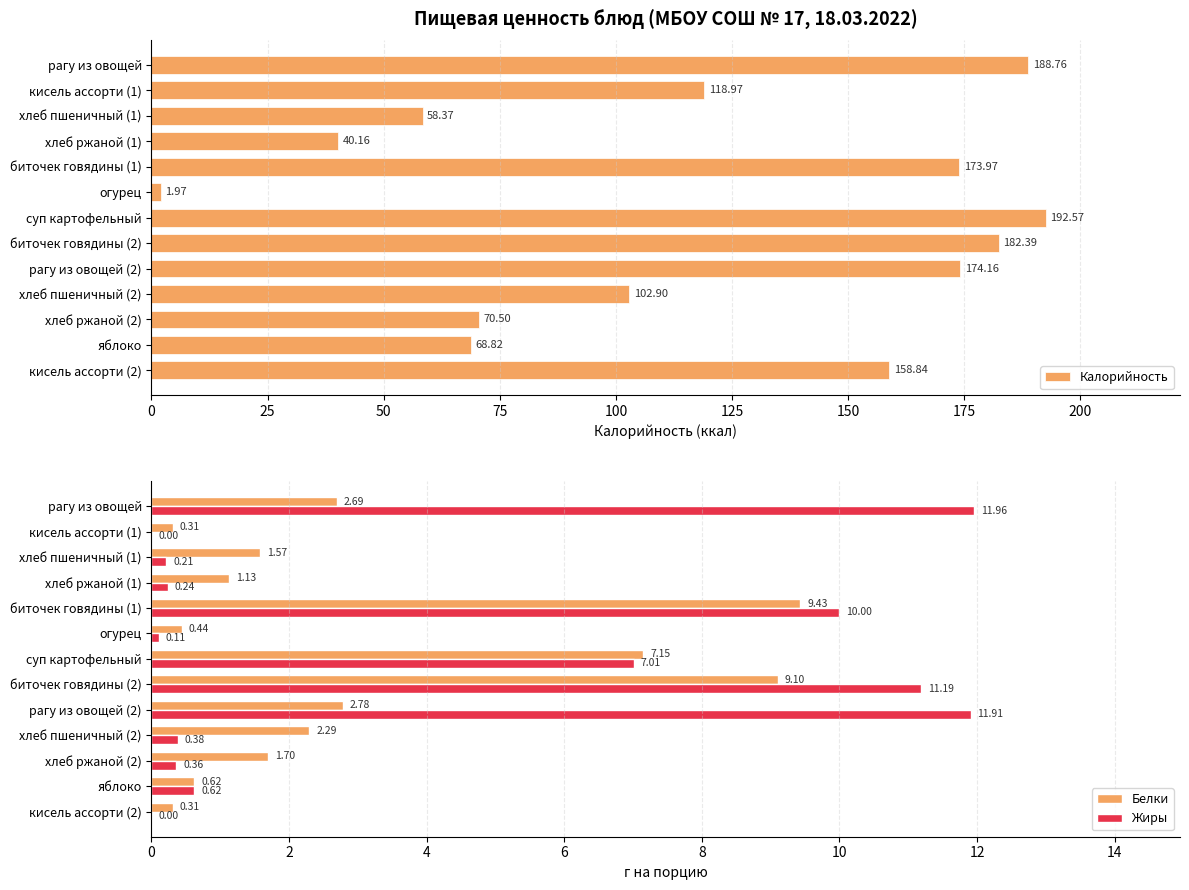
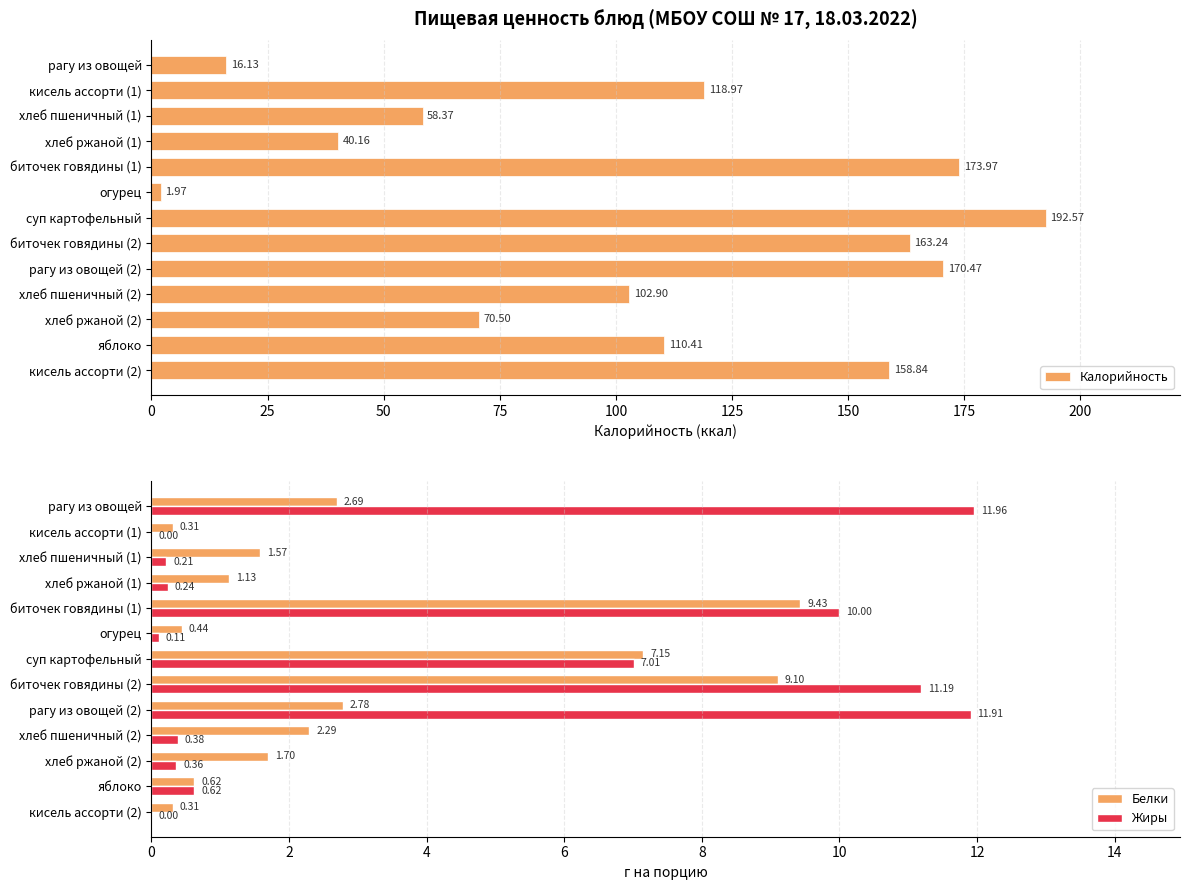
Пищевая ценность блюд (МБОУ СОШ № 17, 18.03.2022), рагу из овощей: 188.76 -> 16.13
Пищевая ценность блюд (МБОУ СОШ № 17, 18.03.2022), биточек говядины (2): 182.39 -> 163.24
Пищевая ценность блюд (МБОУ СОШ № 17, 18.03.2022), рагу из овощей (2): 174.16 -> 170.47
Пищевая ценность блюд (МБОУ СОШ № 17, 18.03.2022), яблоко: 68.82 -> 110.41
